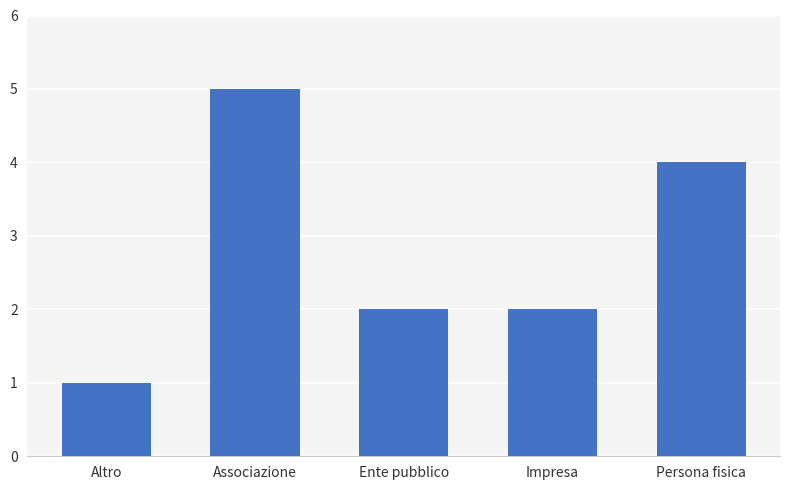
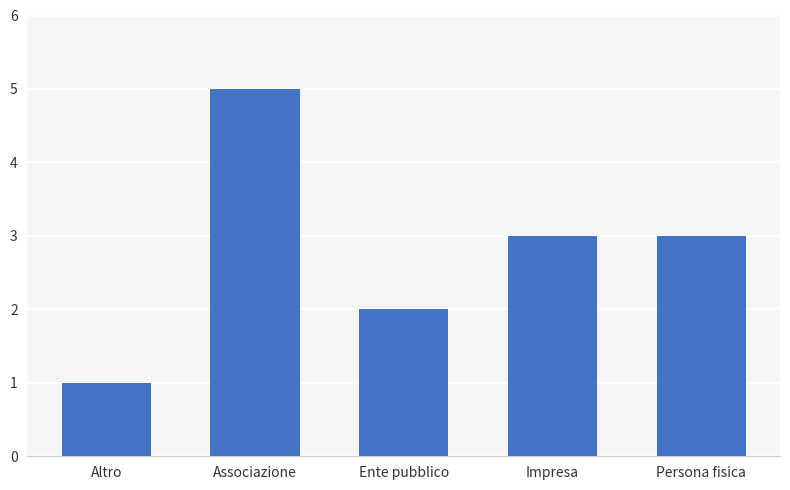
Impresa: 2 -> 3
Persona fisica: 4 -> 3
